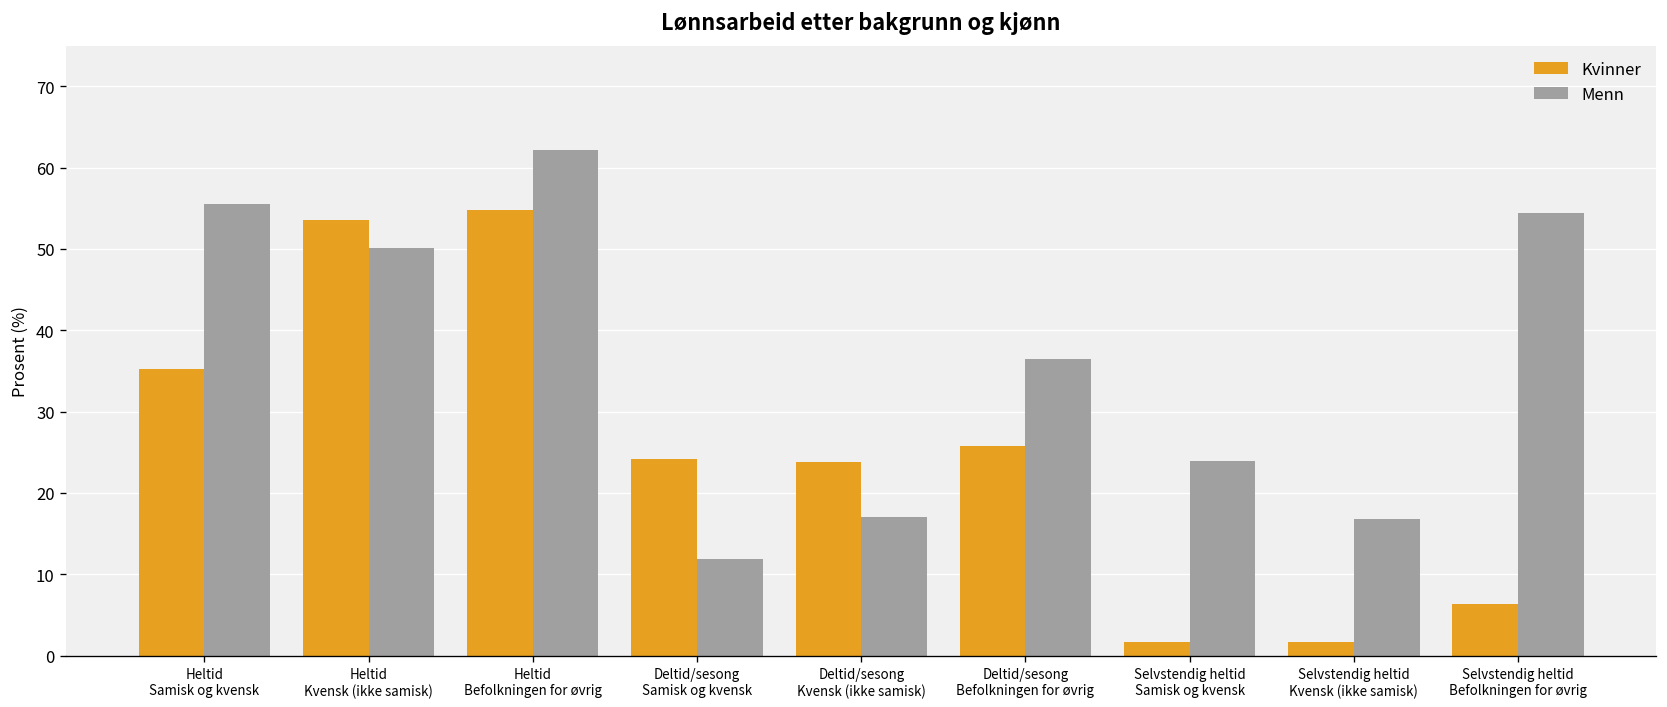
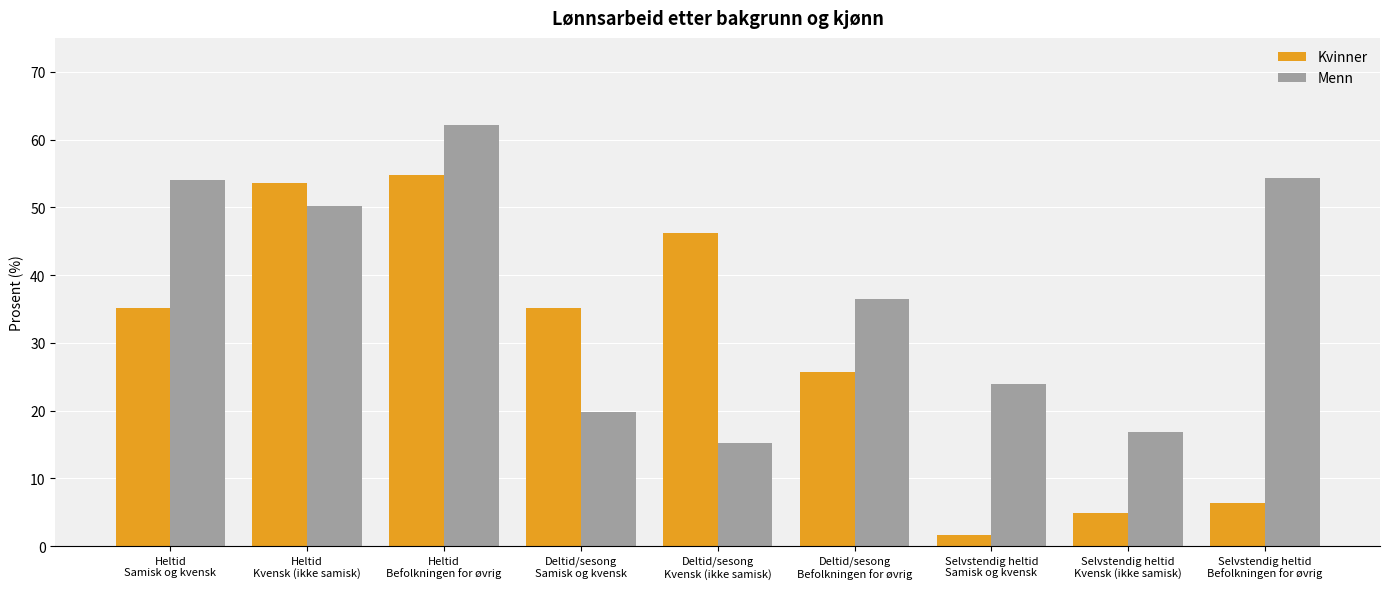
Menn, Heltid Samisk og kvensk: 55 -> 54
Kvinner, Deltid/sesong Samisk og kvensk: 24 -> 35
Menn, Deltid/sesong Samisk og kvensk: 12 -> 20
Kvinner, Deltid/sesong Kvensk (ikke samisk): 24 -> 46
Menn, Deltid/sesong Kvensk (ikke samisk): 17 -> 15
Kvinner, Selvstendig heltid Kvensk (ikke samisk): 2 -> 5
